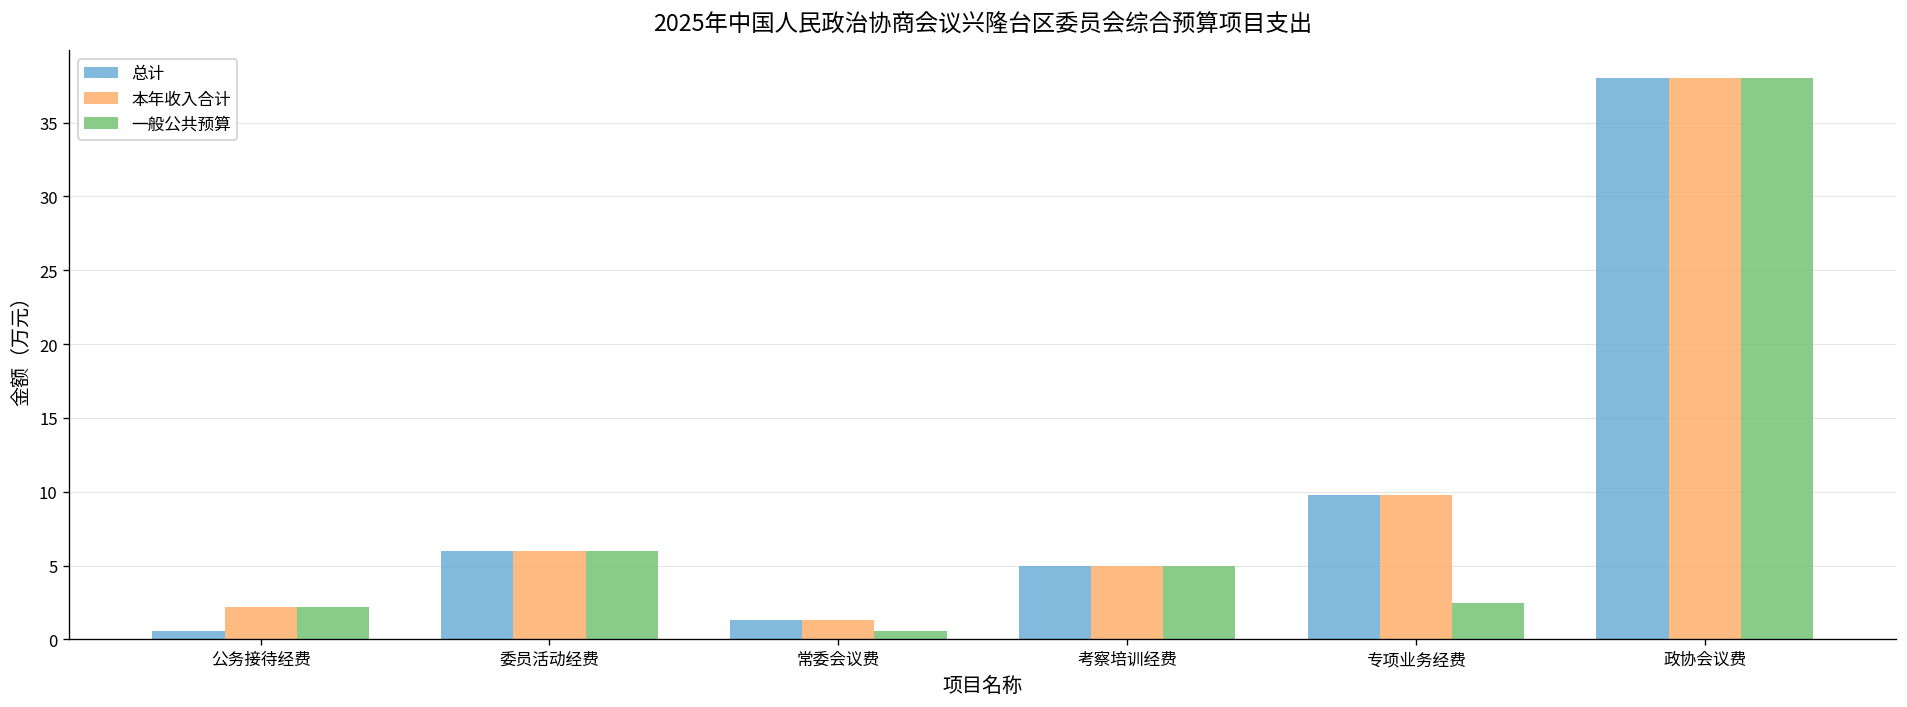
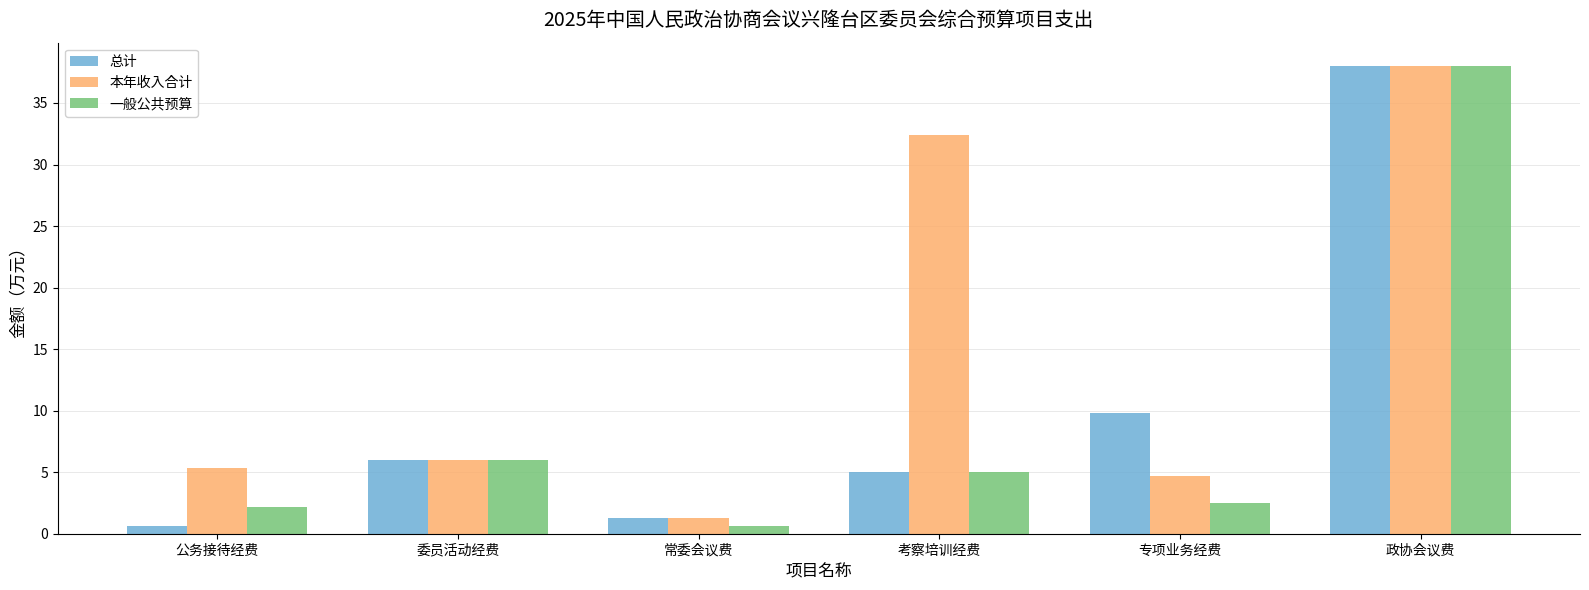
本年收入合计, 公务接待经费: 2.2 -> 5.3
本年收入合计, 考察培训经费: 5.0 -> 32.4
本年收入合计, 专项业务经费: 9.8 -> 4.7
